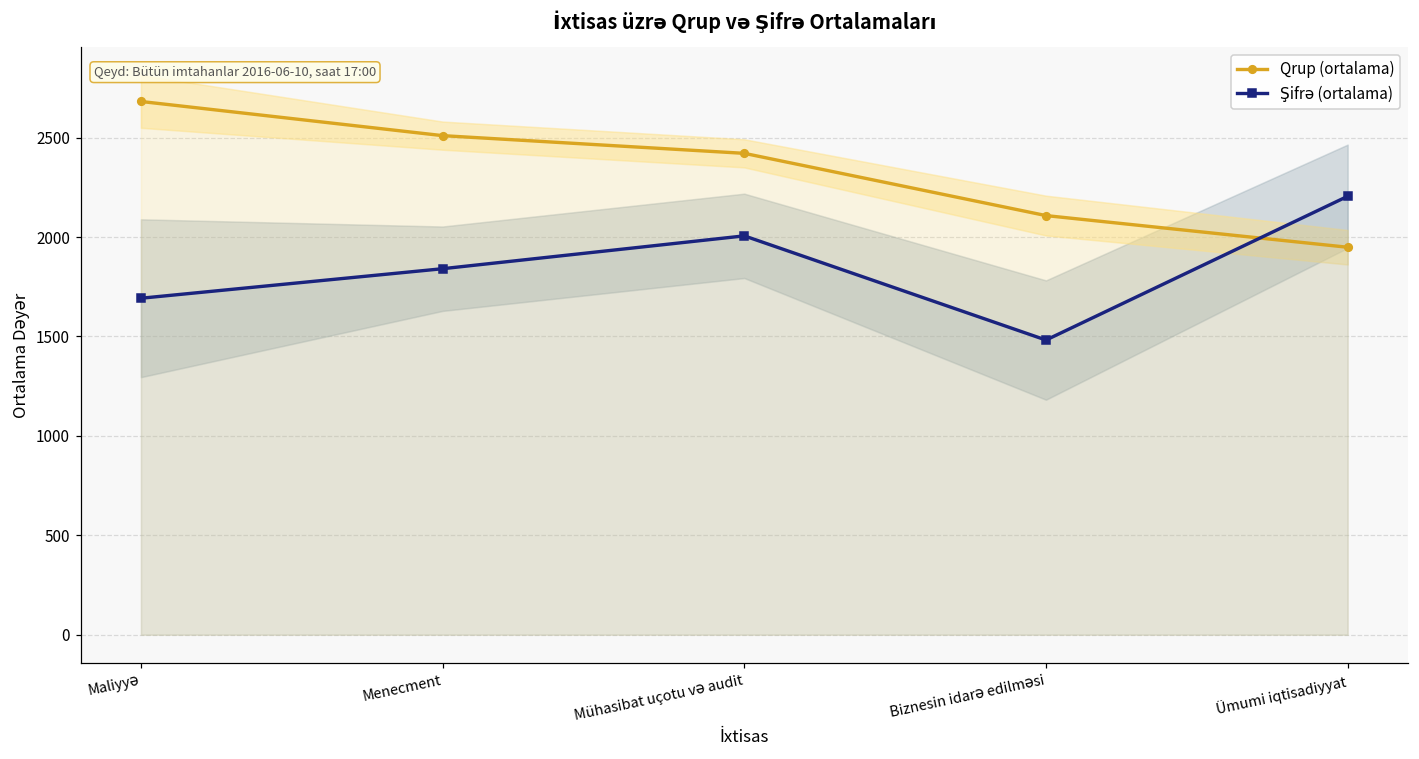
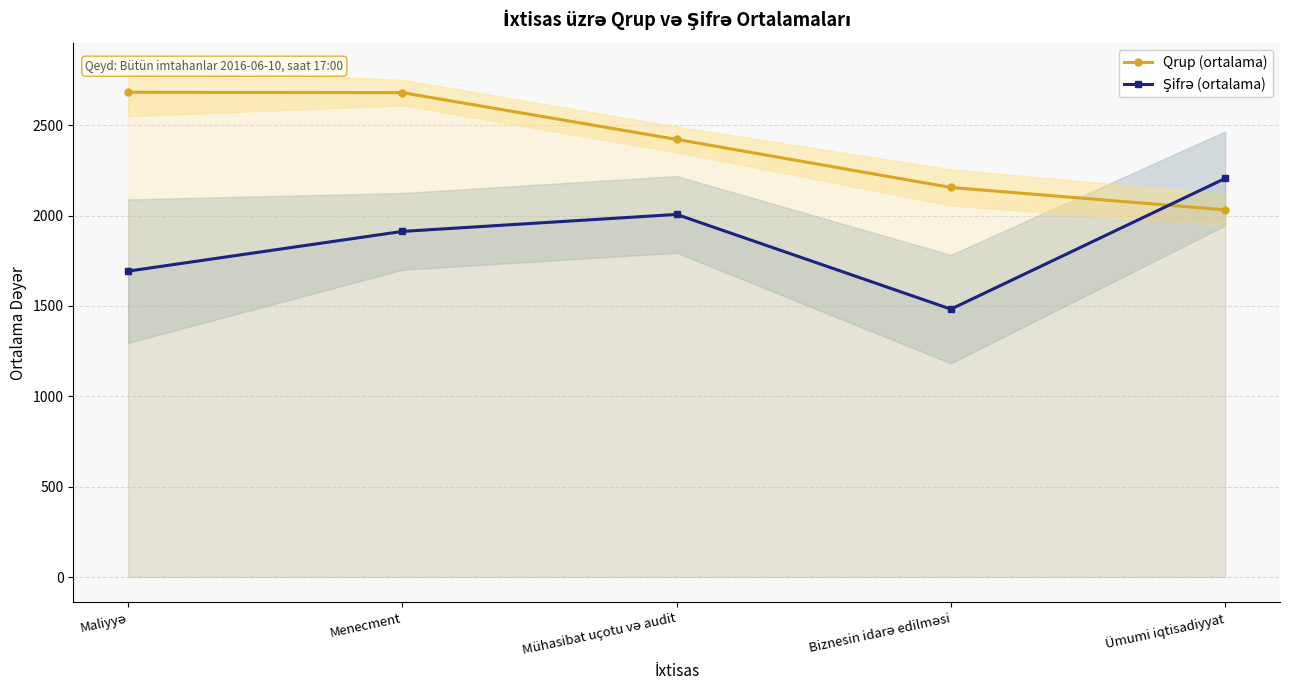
Qrup (ortalama), Menecment: 2510 -> 2680
Şifrə (ortalama), Menecment: 1840 -> 1910
Qrup (ortalama), Biznesin idarə edilməsi: 2110 -> 2160
Qrup (ortalama), Ümumi iqtisadiyyat: 1950 -> 2030
